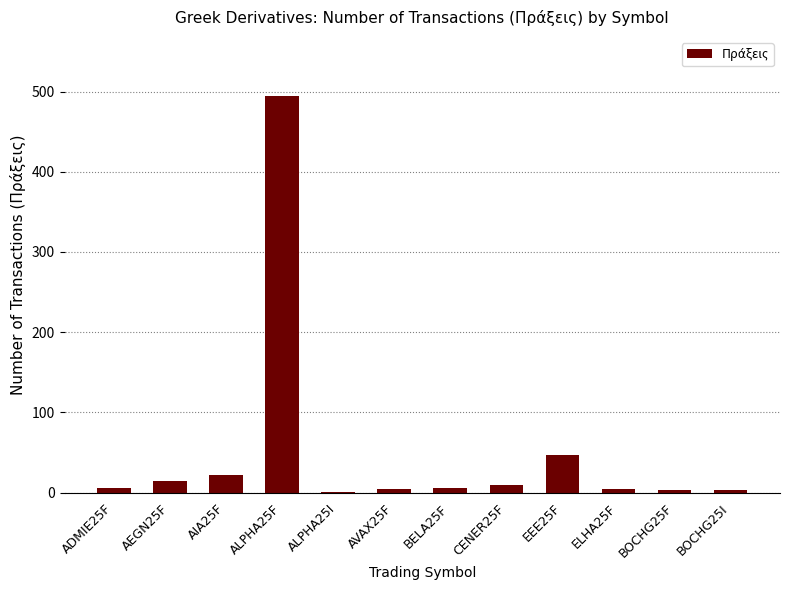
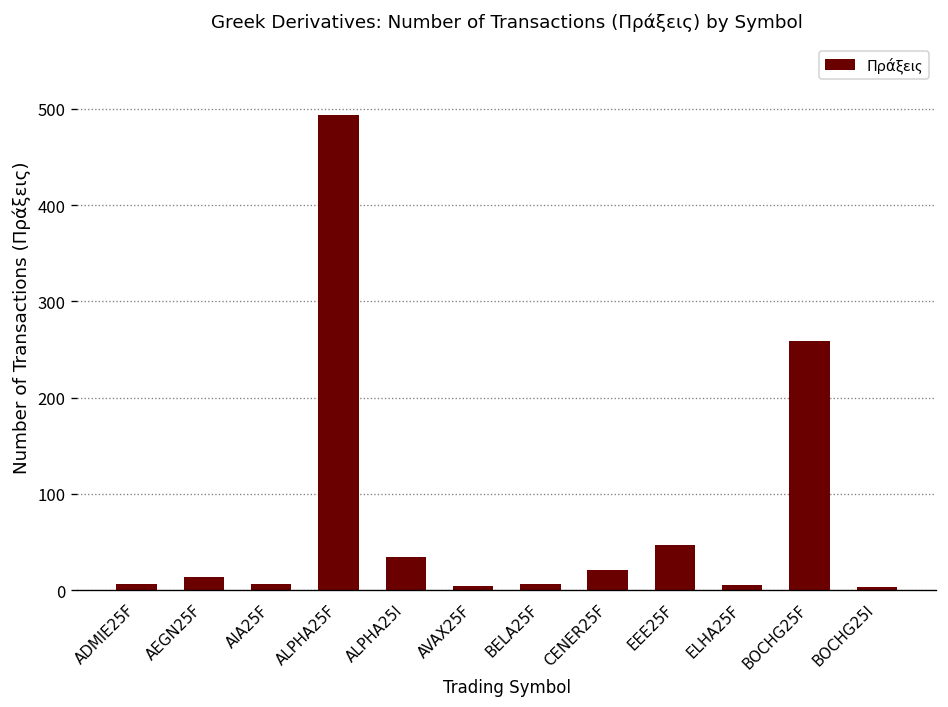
AIA25F: 20 -> 10
ALPHA25I: 0 -> 30
CENER25F: 10 -> 20
BOCHG25F: 0 -> 260
